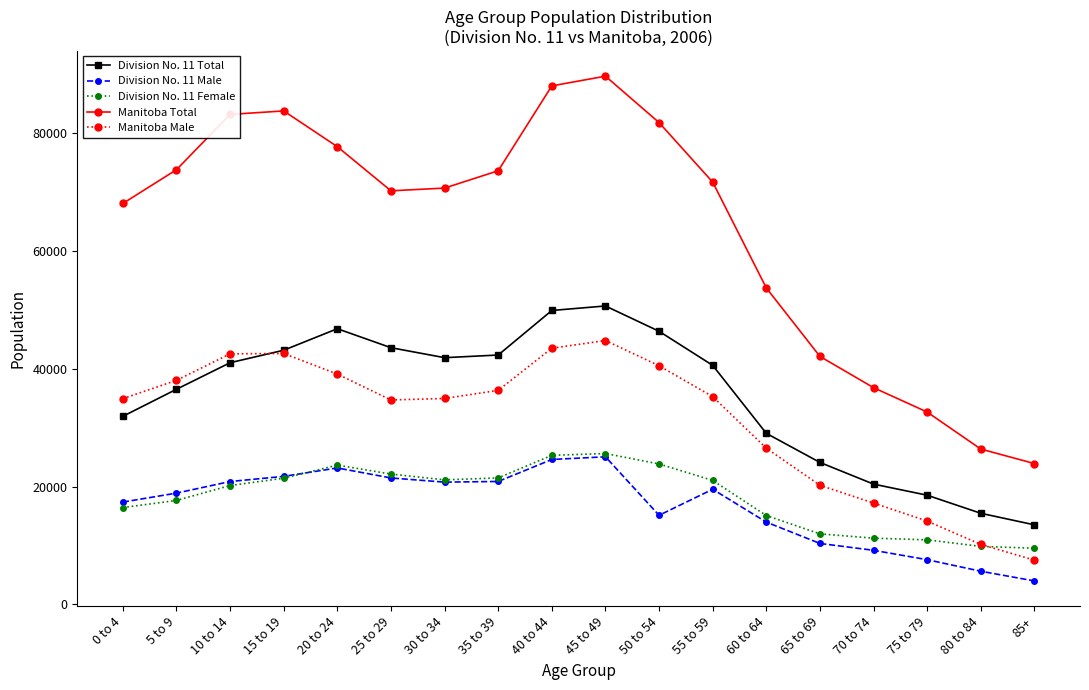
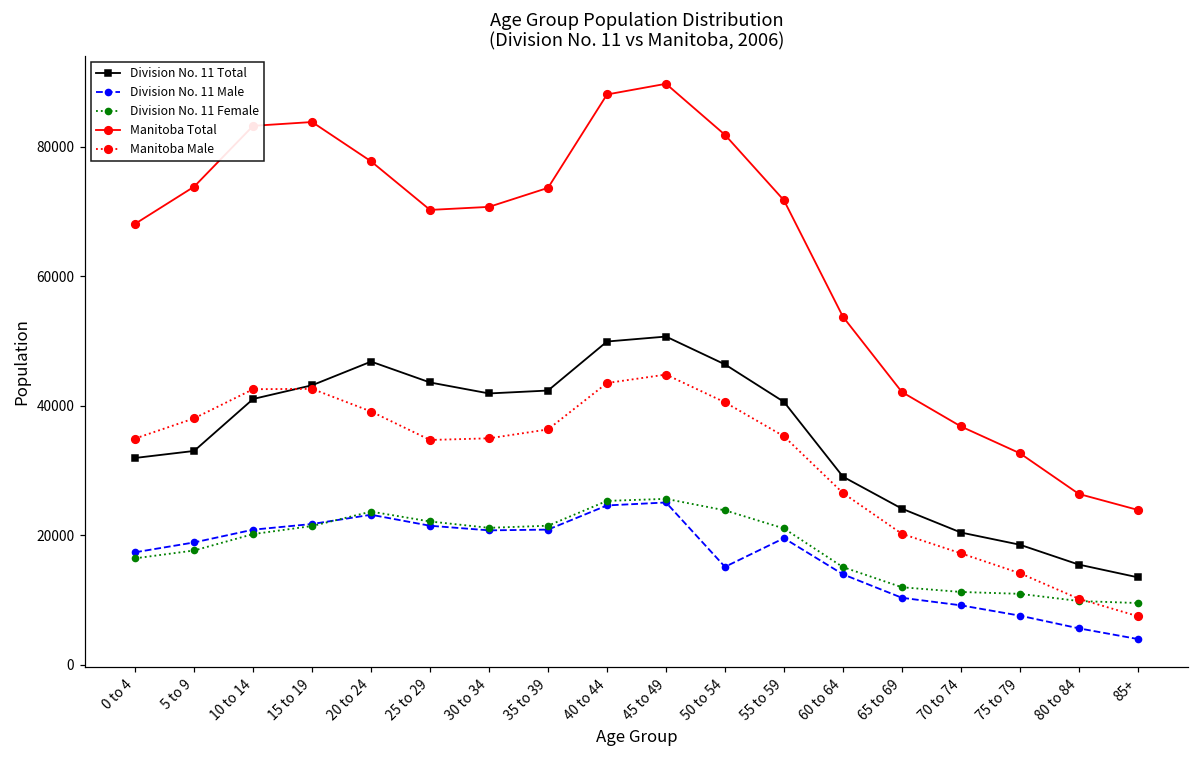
Division No. 11 Total, 5 to 9: 37000 -> 33000
